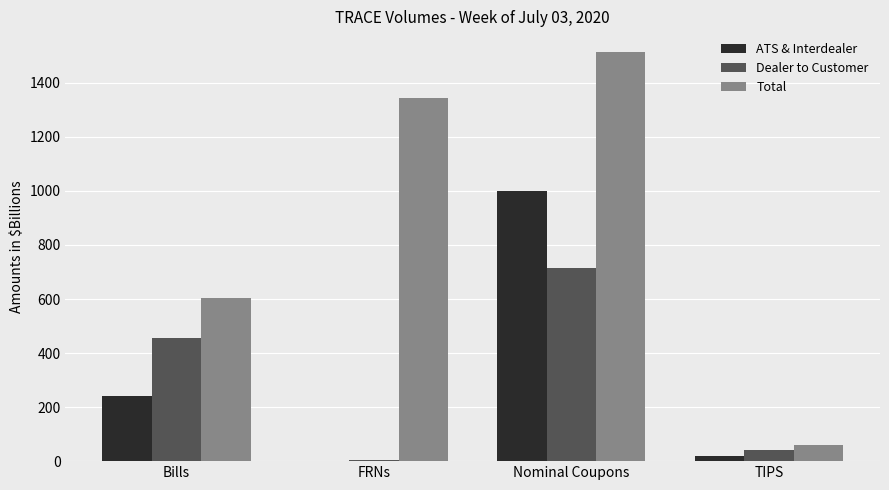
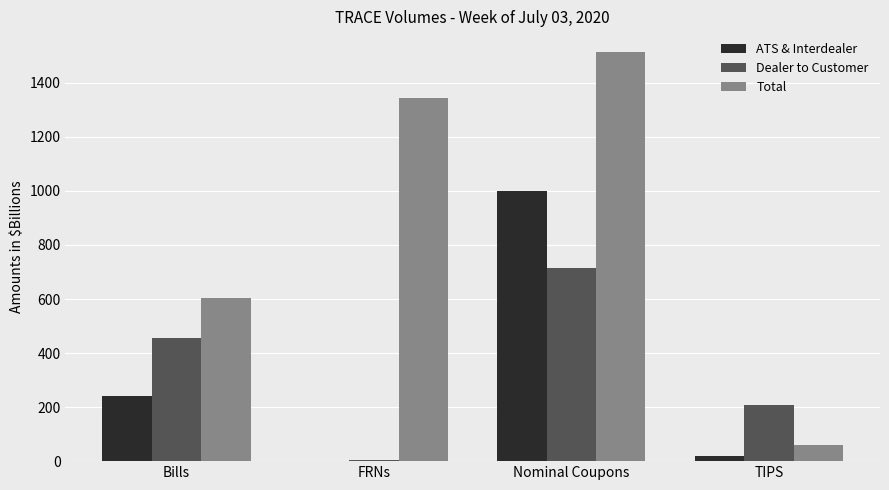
Dealer to Customer, TIPS: 40 -> 210
